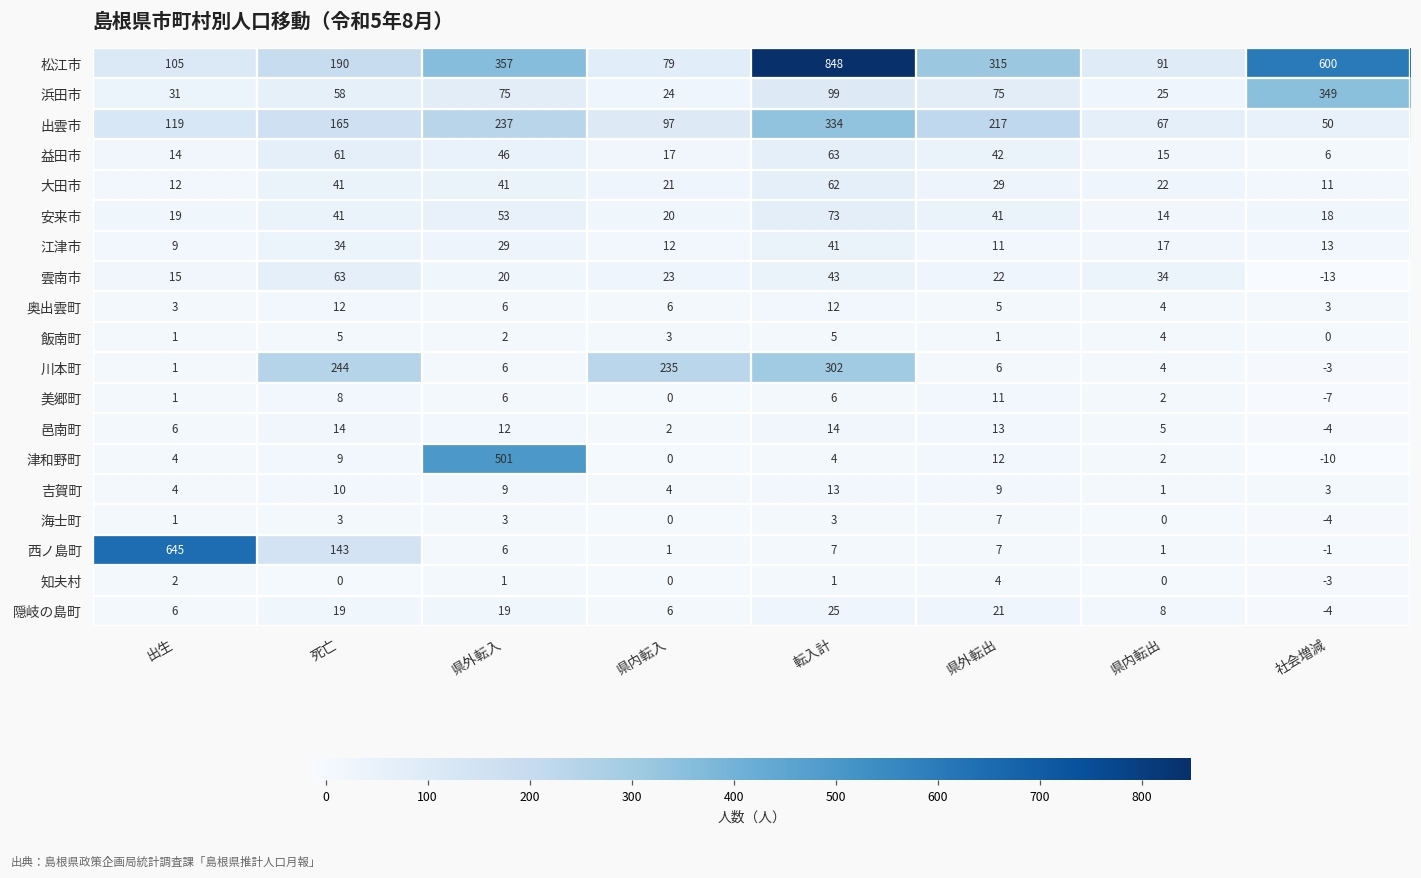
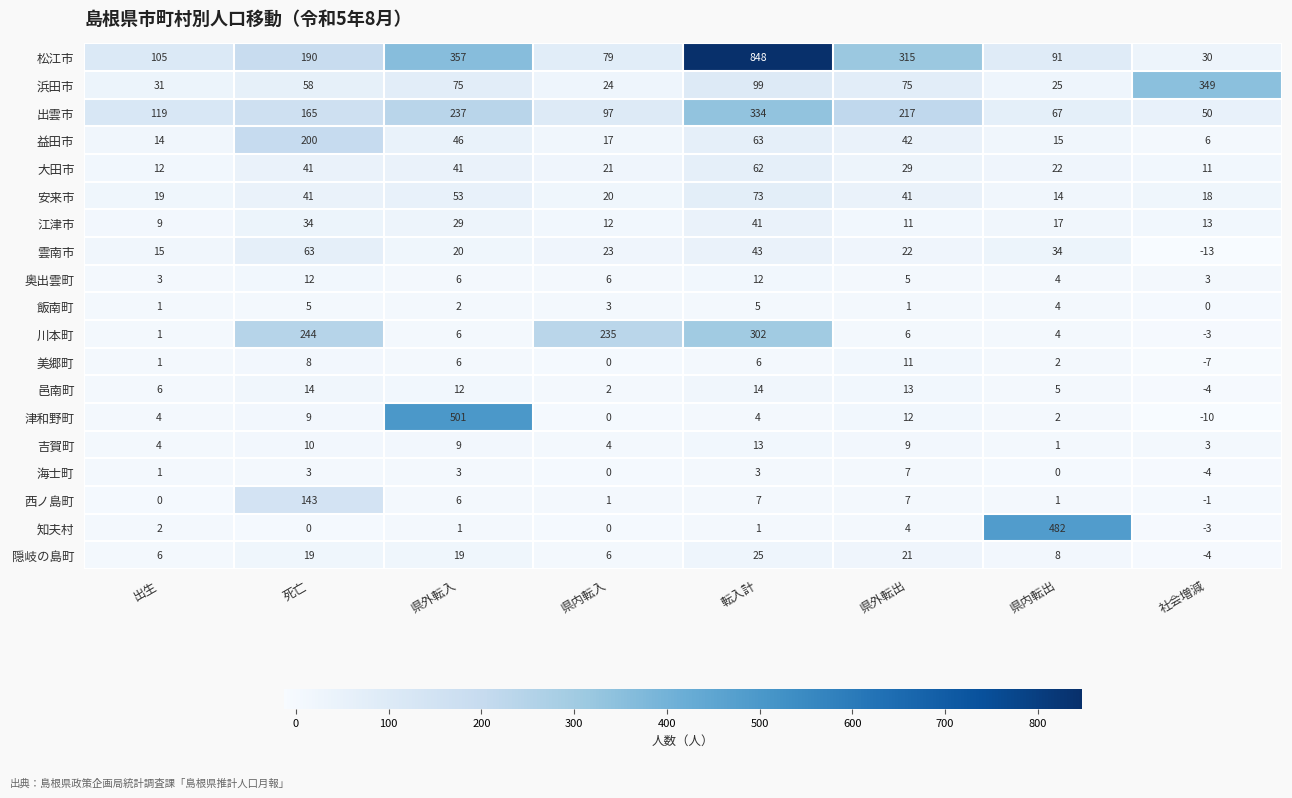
松江市, 社会増減: 600 -> 30
益田市, 死亡: 61 -> 200
西ノ島町, 出生: 645 -> 0
知夫村, 県内転出: 0 -> 482
